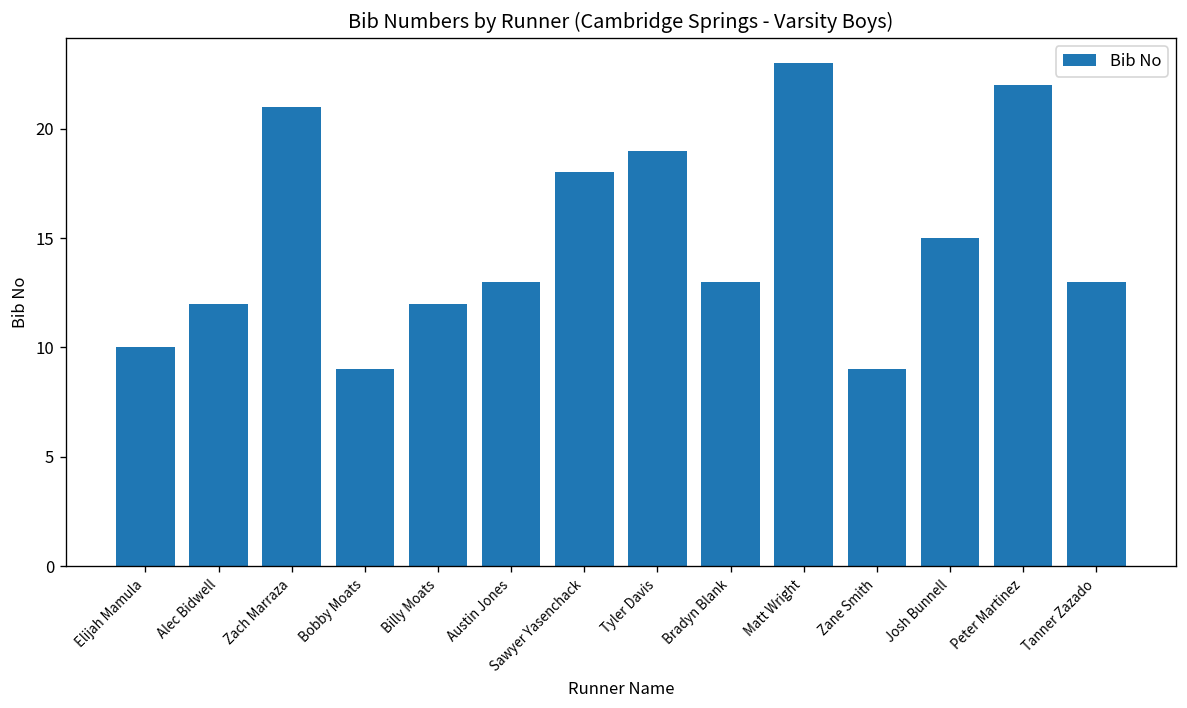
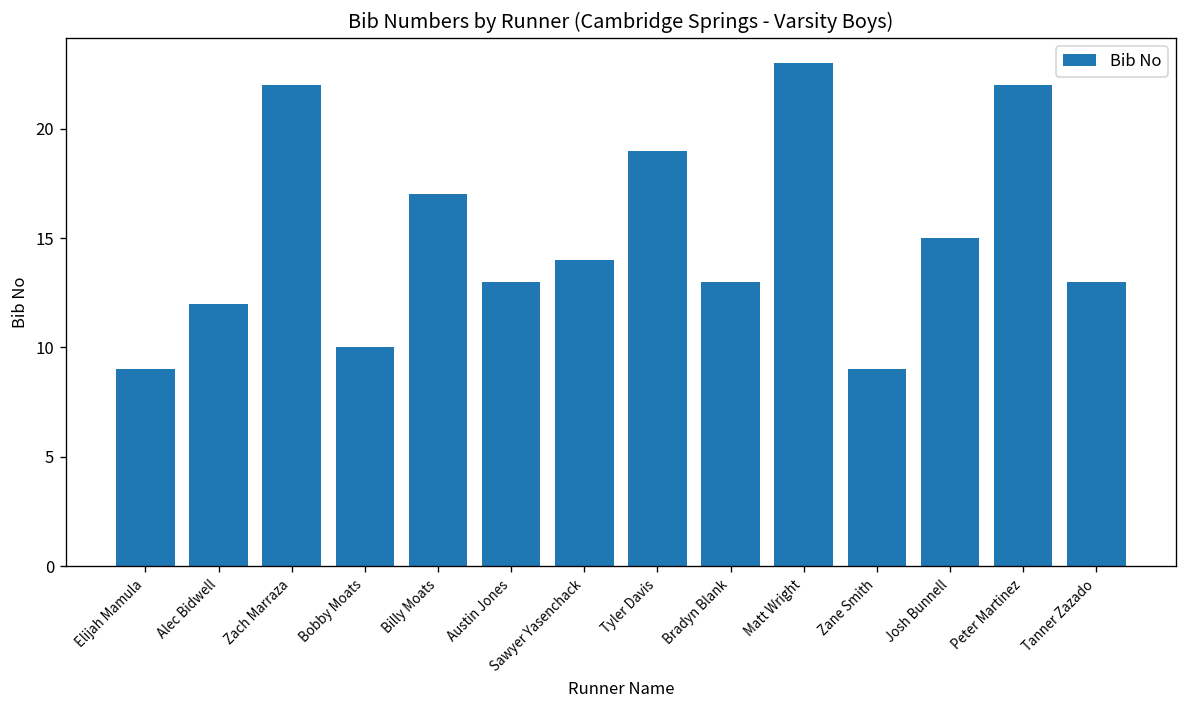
Elijah Mamula: 10 -> 9
Zach Marraza: 21 -> 22
Bobby Moats: 9 -> 10
Billy Moats: 12 -> 17
Sawyer Yasenchack: 18 -> 14
